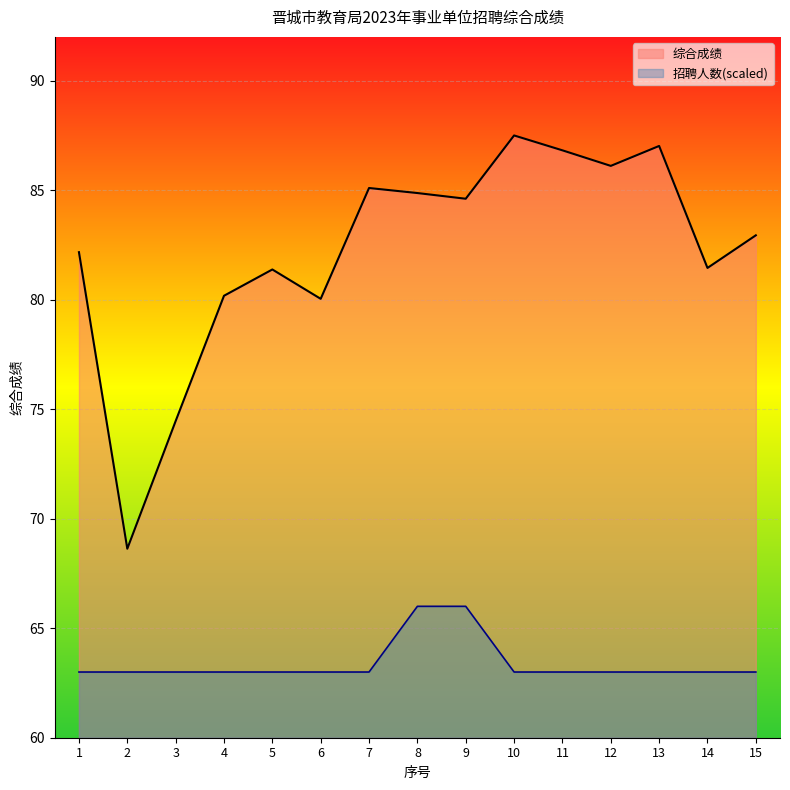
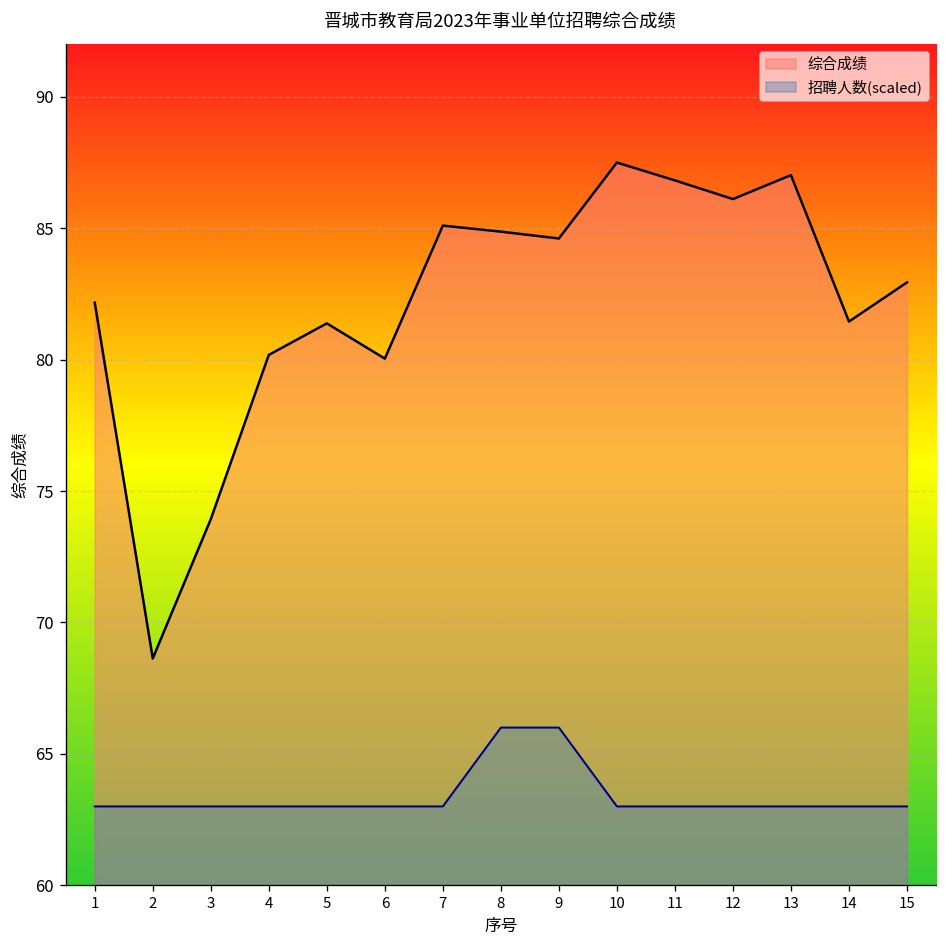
综合成绩, 3: 74.5 -> 73.9
